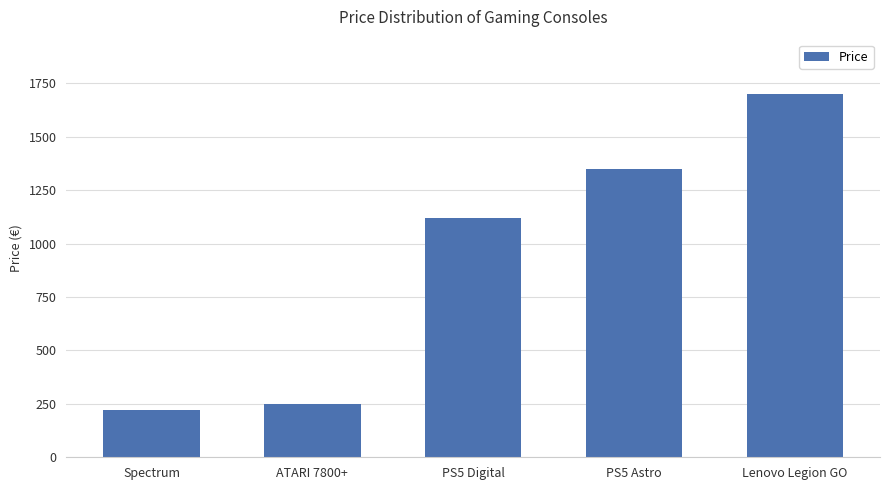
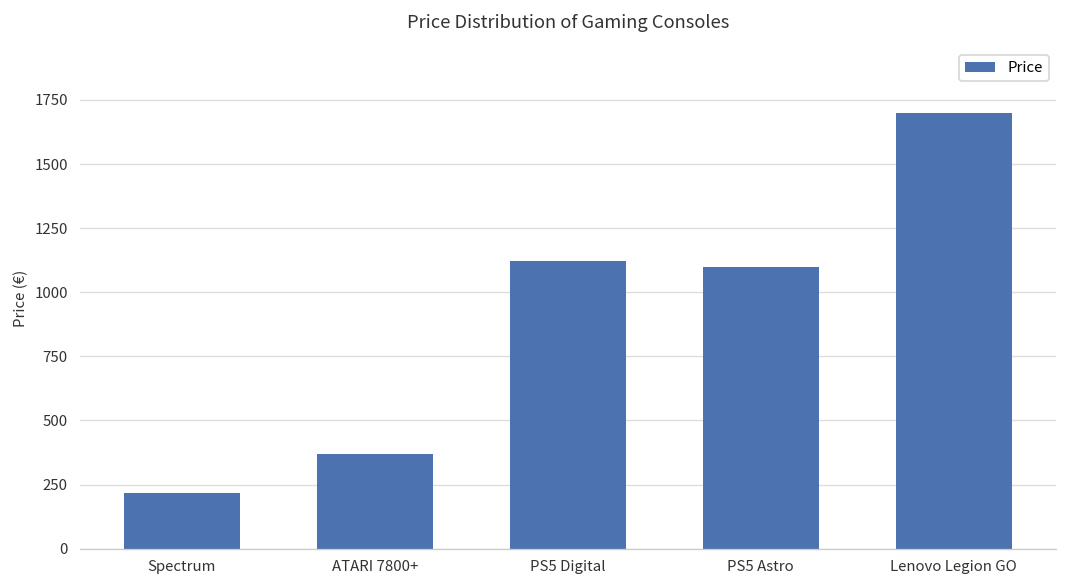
ATARI 7800+: 250 -> 370
PS5 Astro: 1350 -> 1100
